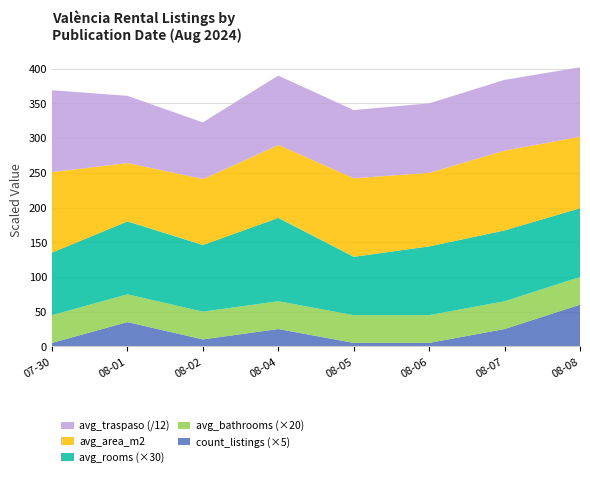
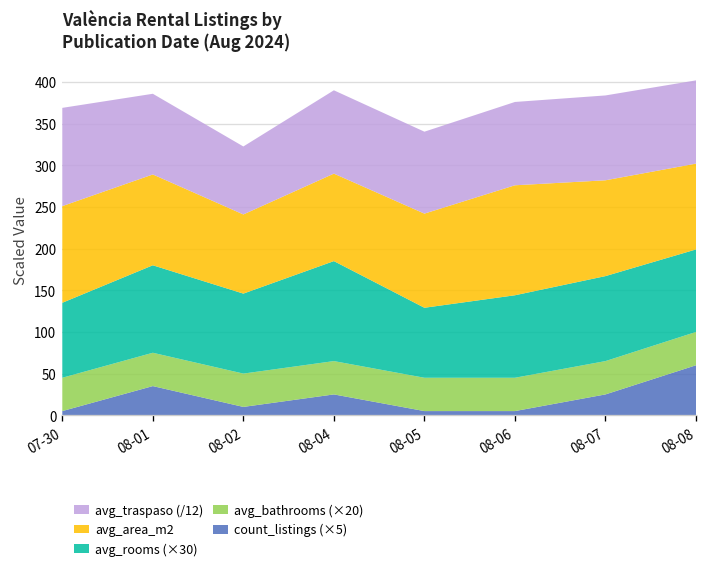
avg_area_m2, 08-01: 80 -> 110
avg_area_m2, 08-06: 110 -> 130
